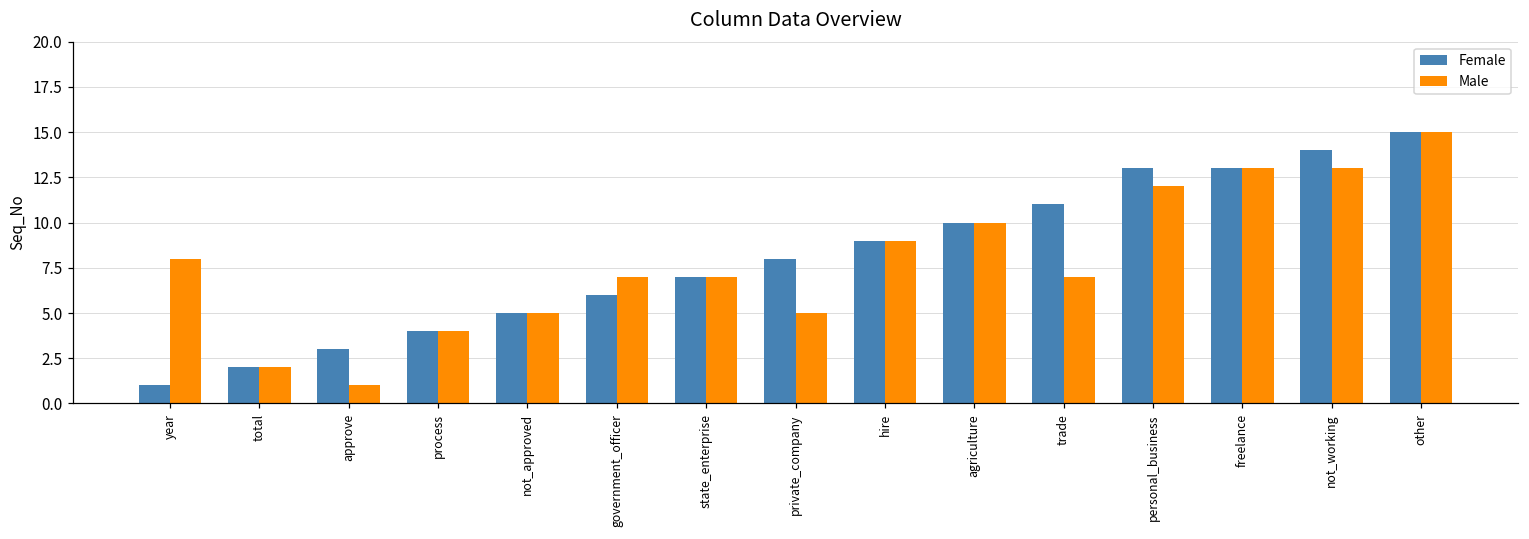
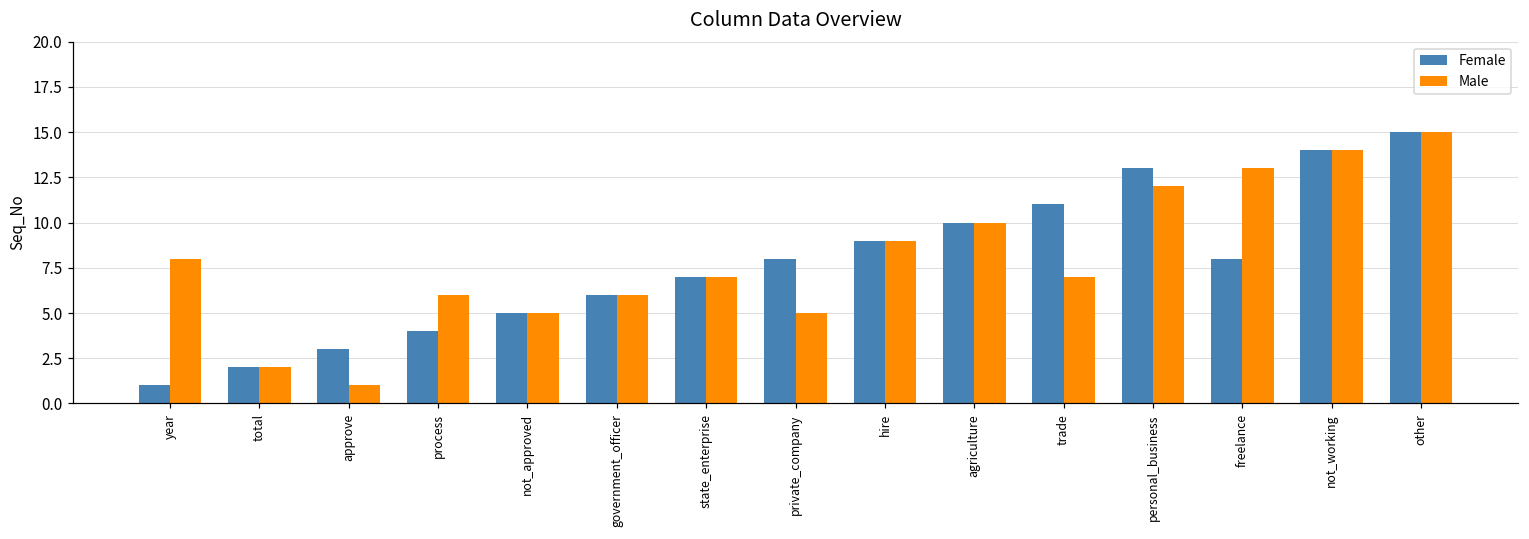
Male, process: 4 -> 6
Male, government_officer: 7 -> 6
Female, freelance: 13 -> 8
Male, not_working: 13 -> 14
